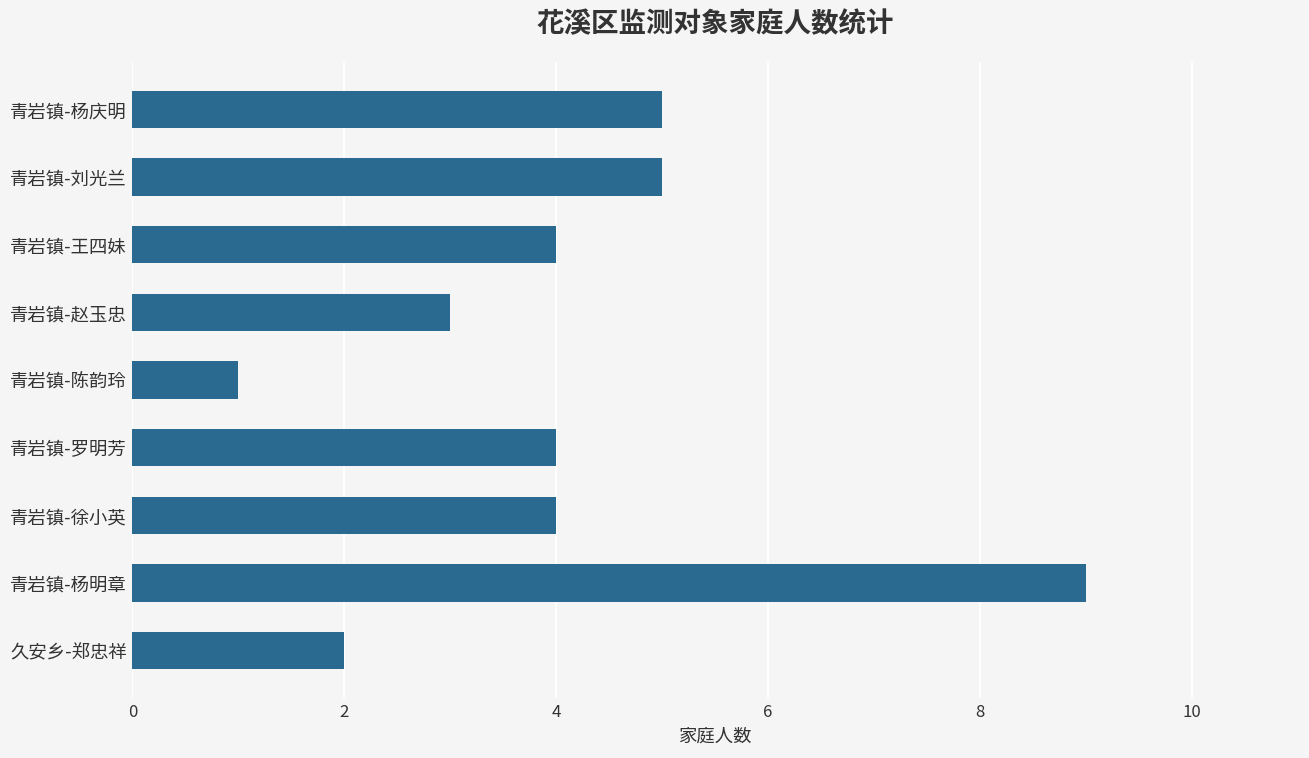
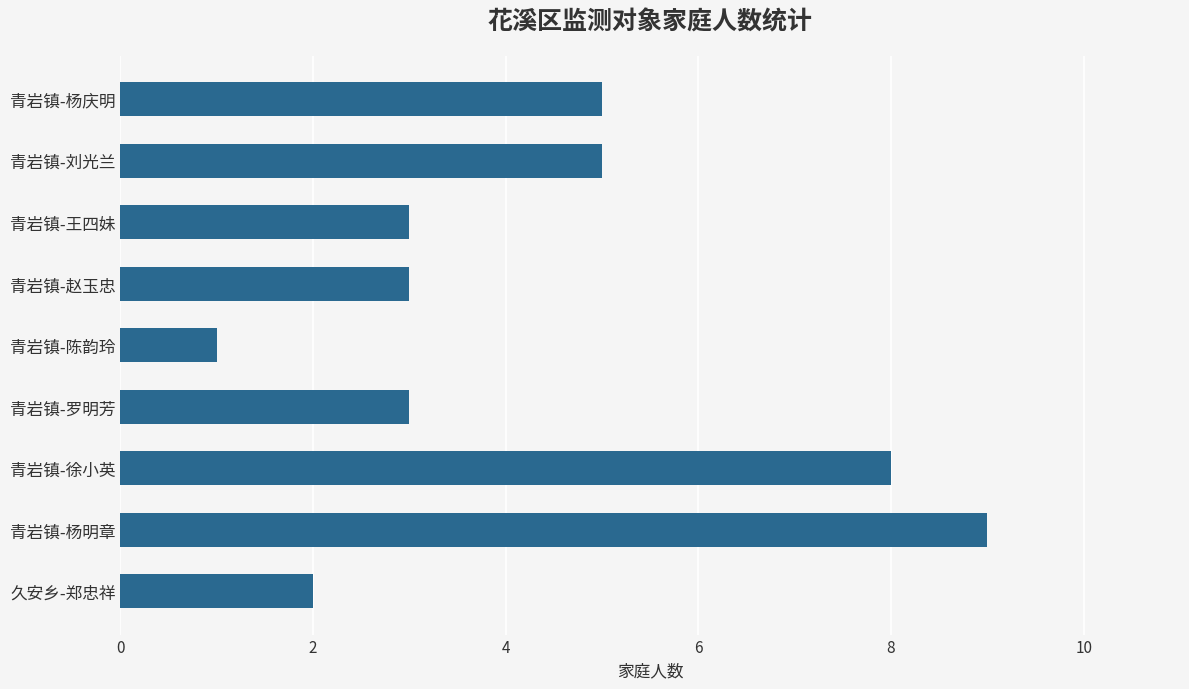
青岩镇-王四妹: 4 -> 3
青岩镇-罗明芳: 4 -> 3
青岩镇-徐小英: 4 -> 8
